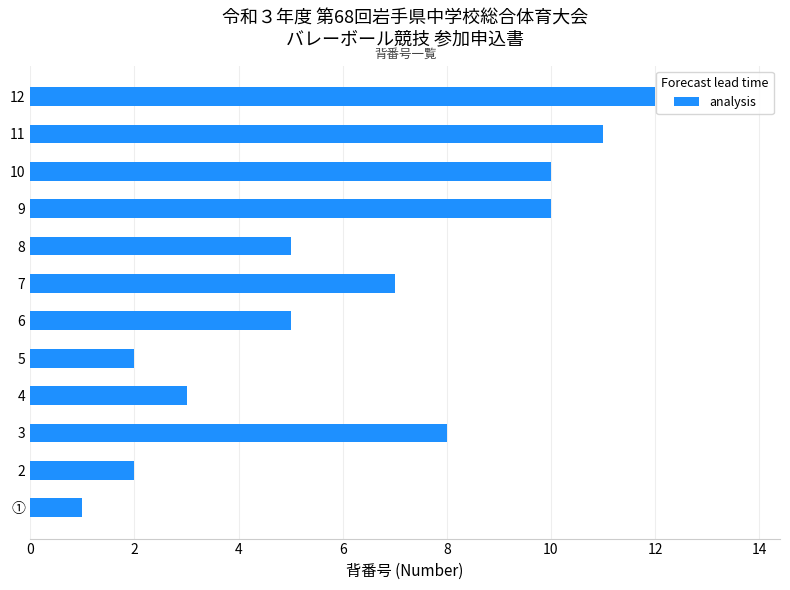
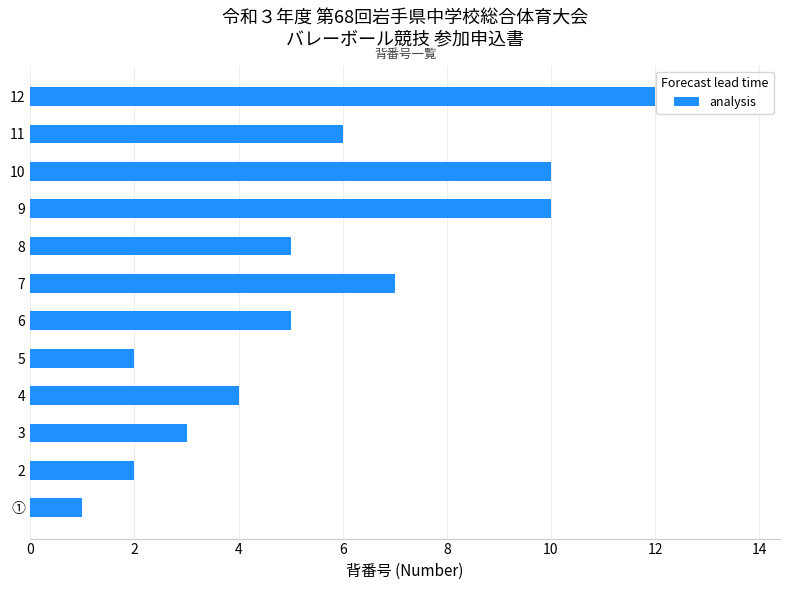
11: 11 -> 6
4: 3 -> 4
3: 8 -> 3
